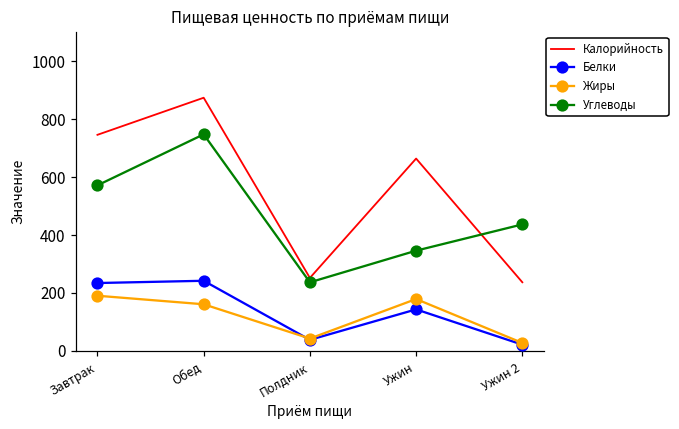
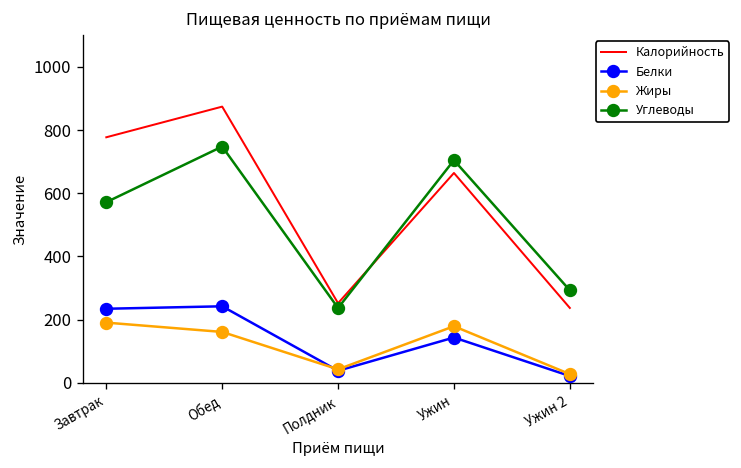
Калорийность, Завтрак: 750 -> 780
Углеводы, Ужин: 350 -> 700
Углеводы, Ужин 2: 440 -> 290
